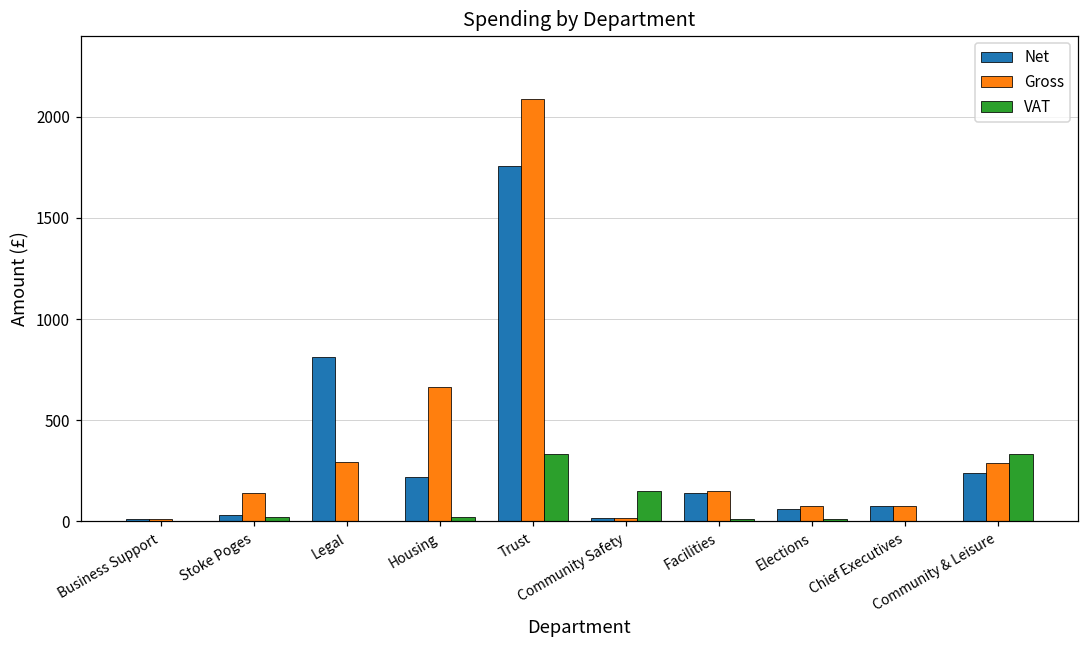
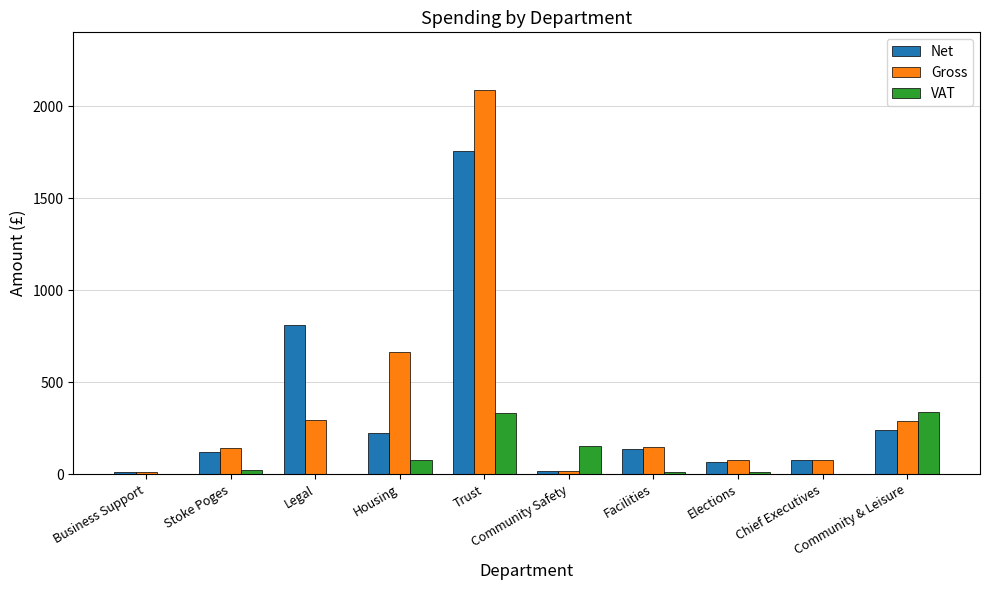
Net, Stoke Poges: 30 -> 120
VAT, Housing: 20 -> 80
